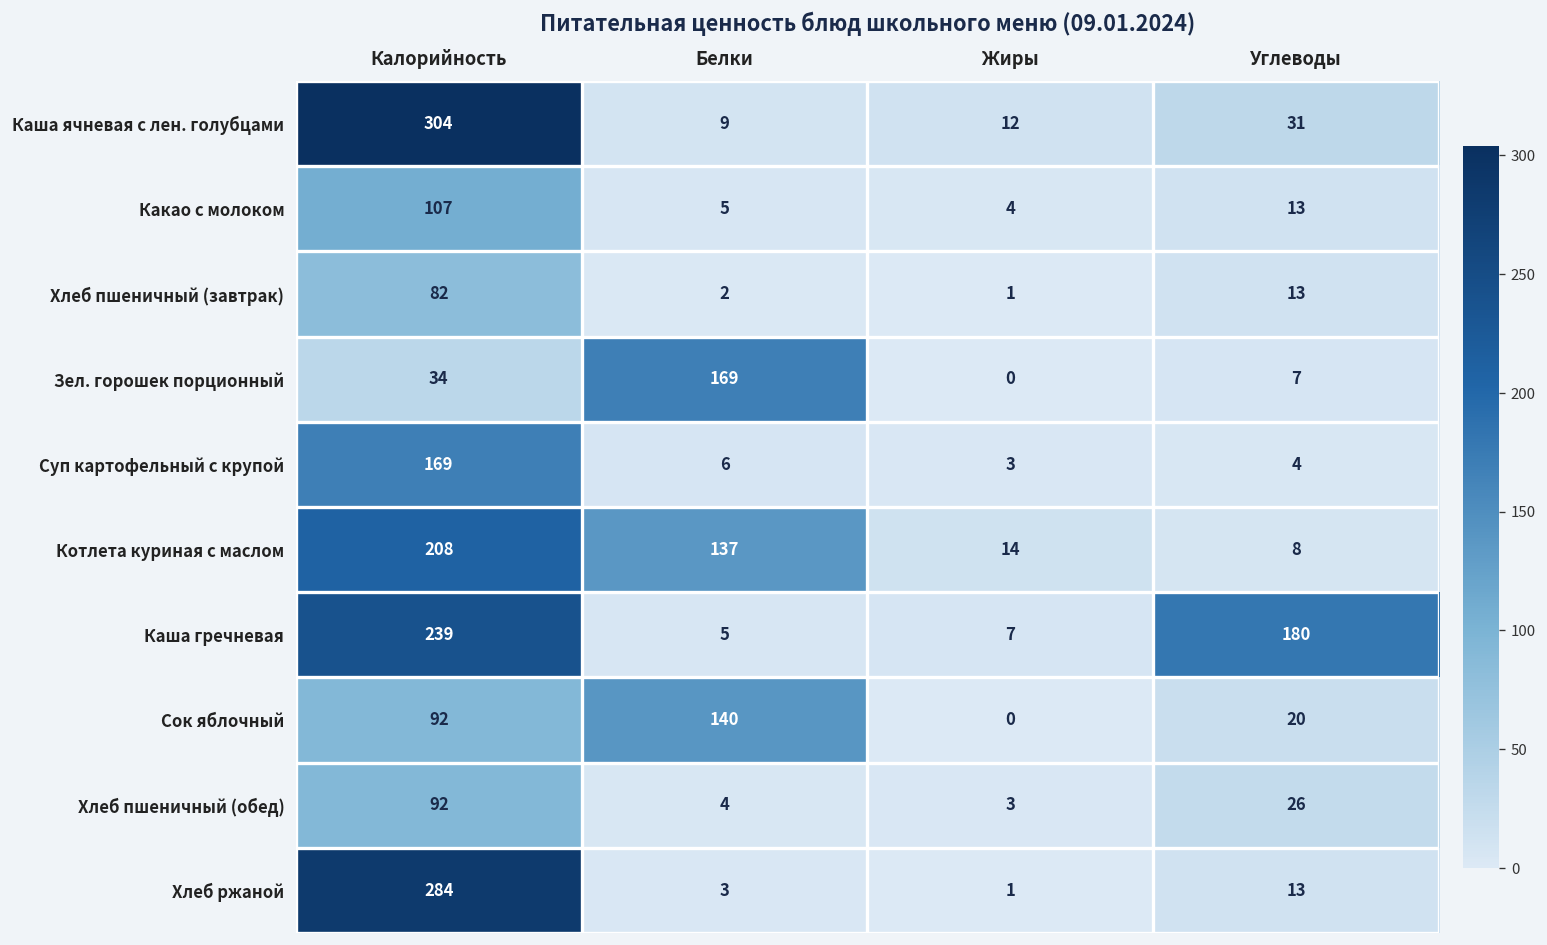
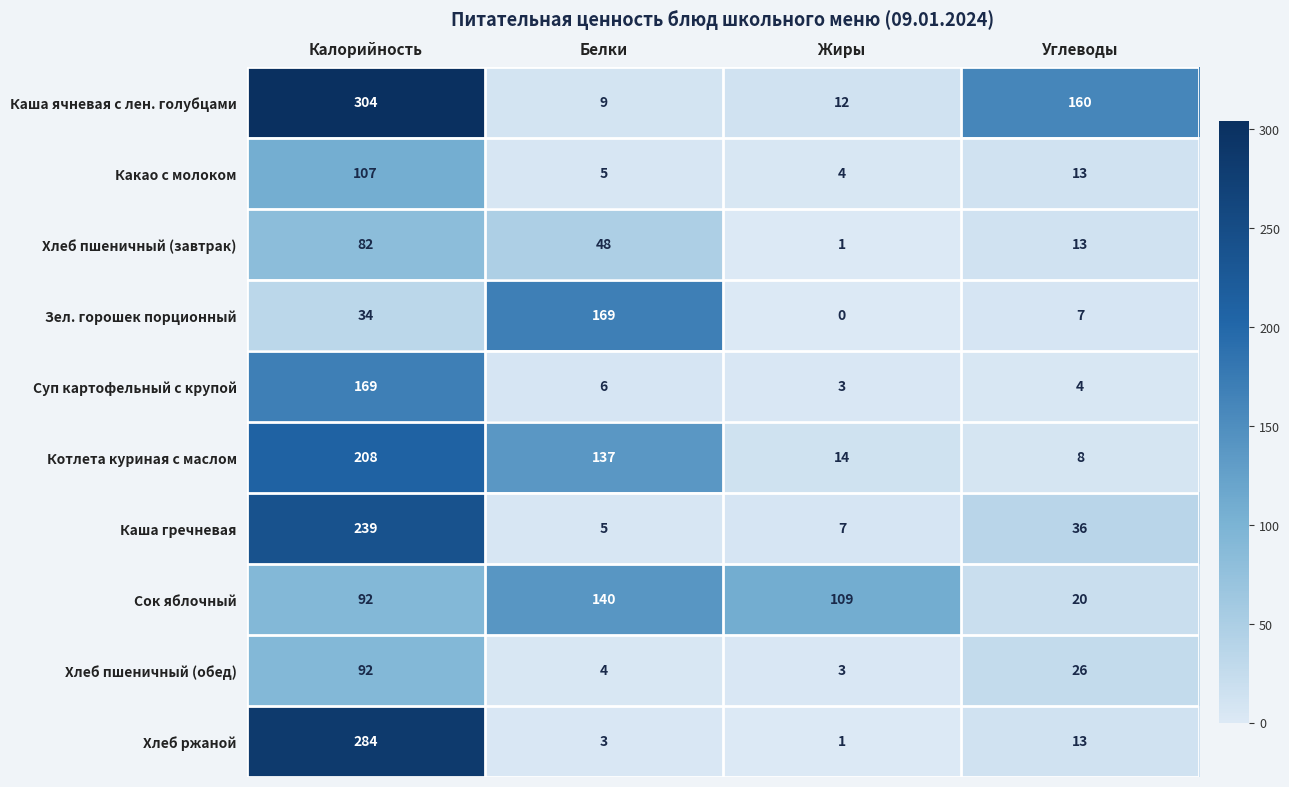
Каша ячневая с лен. голубцами, Углеводы: 31 -> 160
Хлеб пшеничный (завтрак), Белки: 2 -> 48
Каша гречневая, Углеводы: 180 -> 36
Сок яблочный, Жиры: 0 -> 109
